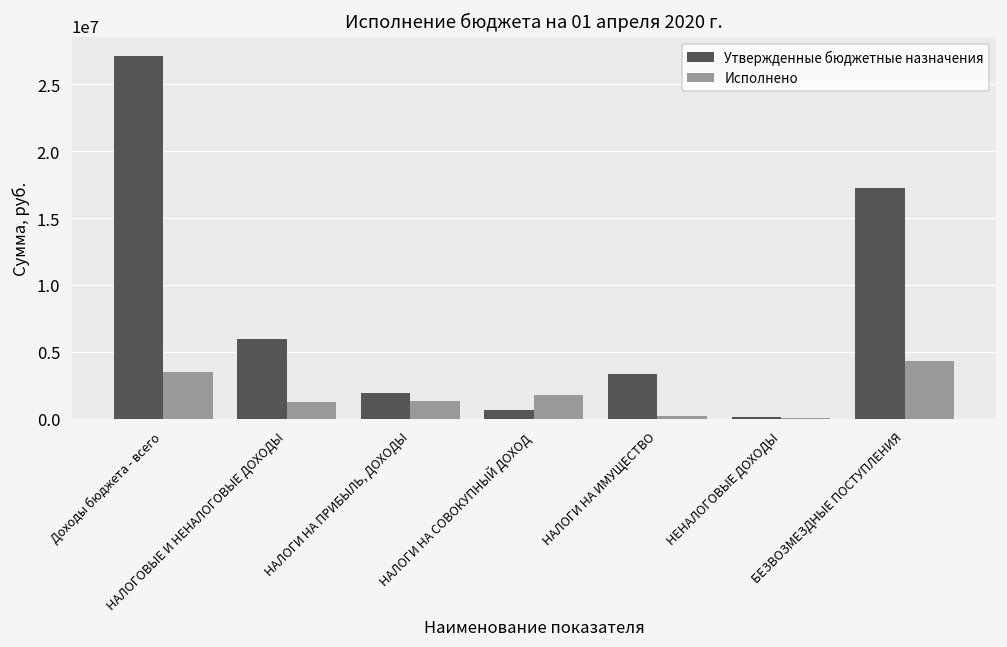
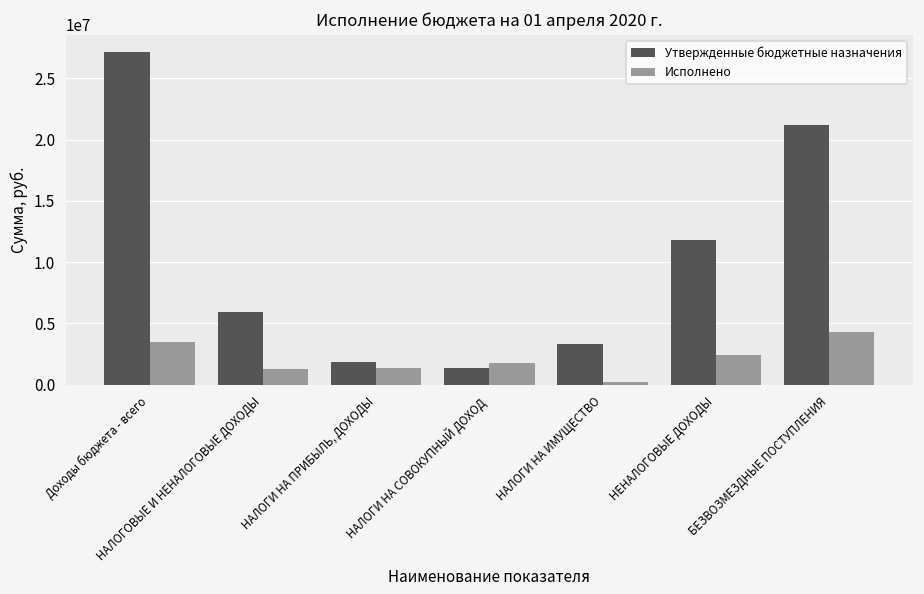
Утвержденные бюджетные назначения, НАЛОГИ НА СОВОКУПНЫЙ ДОХОД: 600000 -> 1400000
Утвержденные бюджетные назначения, НЕНАЛОГОВЫЕ ДОХОДЫ: 100000 -> 11800000
Исполнено, НЕНАЛОГОВЫЕ ДОХОДЫ: 0 -> 2400000
Утвержденные бюджетные назначения, БЕЗВОЗМЕЗДНЫЕ ПОСТУПЛЕНИЯ: 17200000 -> 21200000
